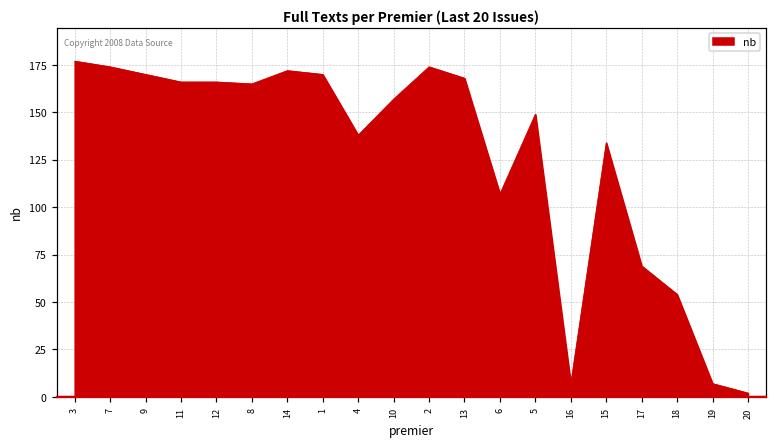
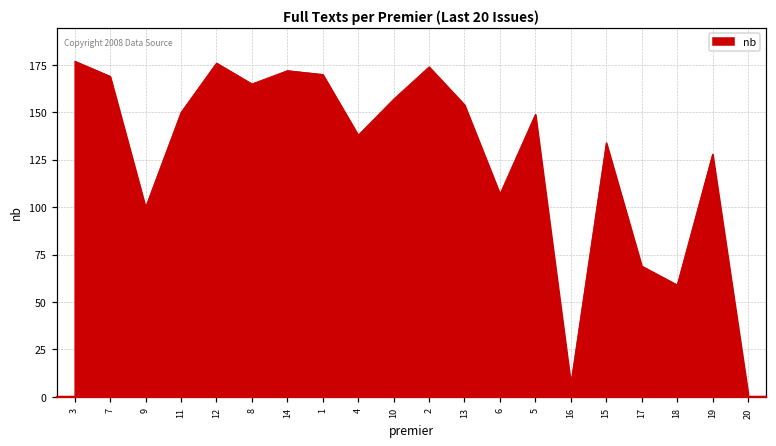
7: 174 -> 169
9: 170 -> 100
11: 166 -> 150
12: 166 -> 176
13: 168 -> 154
18: 54 -> 59
19: 7 -> 128
